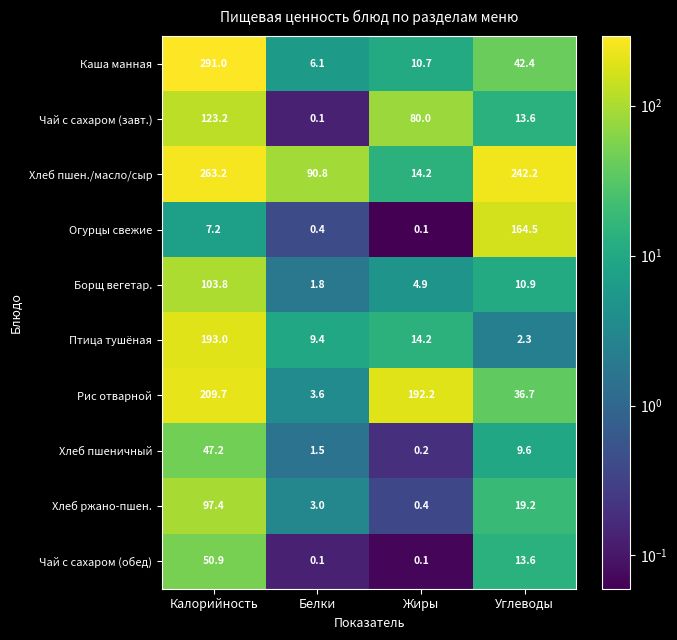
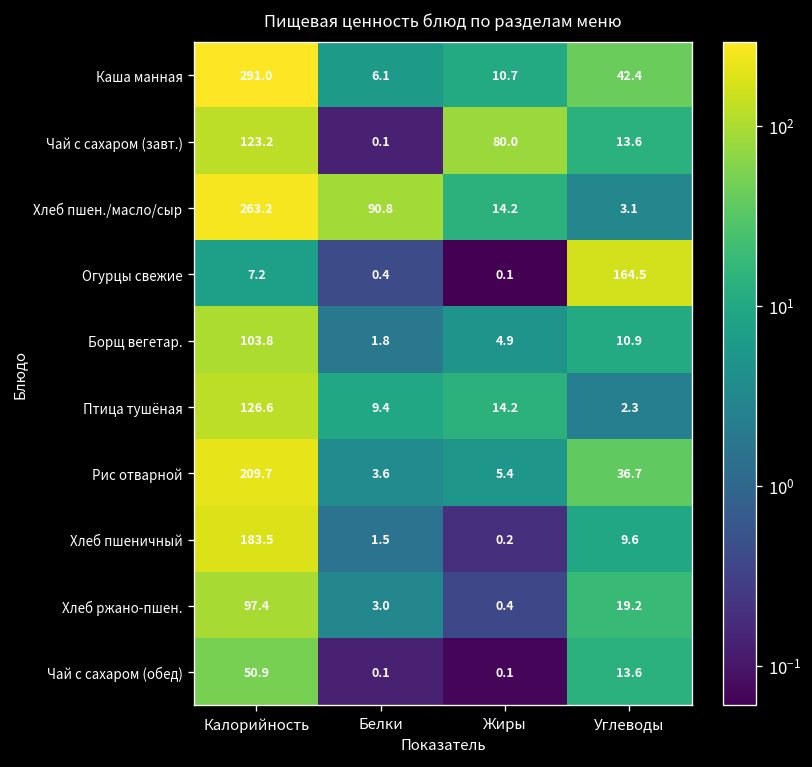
Хлеб пшен./масло/сыр, Углеводы: 242.2 -> 3.1
Птица тушёная, Калорийность: 193.0 -> 126.6
Рис отварной, Жиры: 192.2 -> 5.4
Хлеб пшеничный, Калорийность: 47.2 -> 183.5
